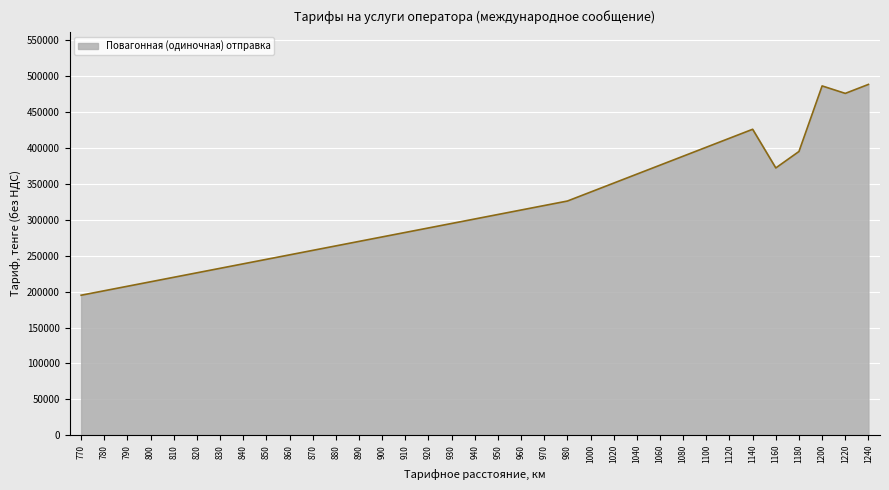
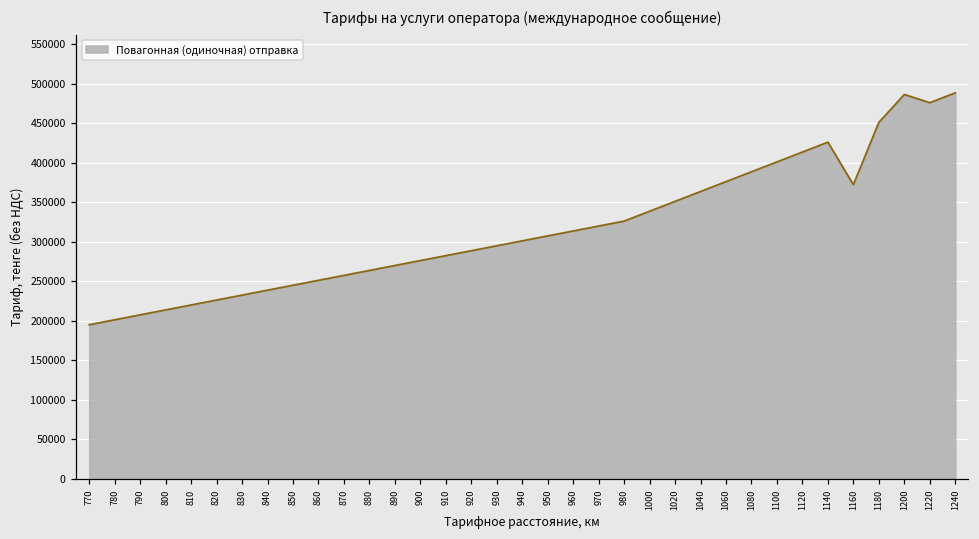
1180: 400000 -> 450000
